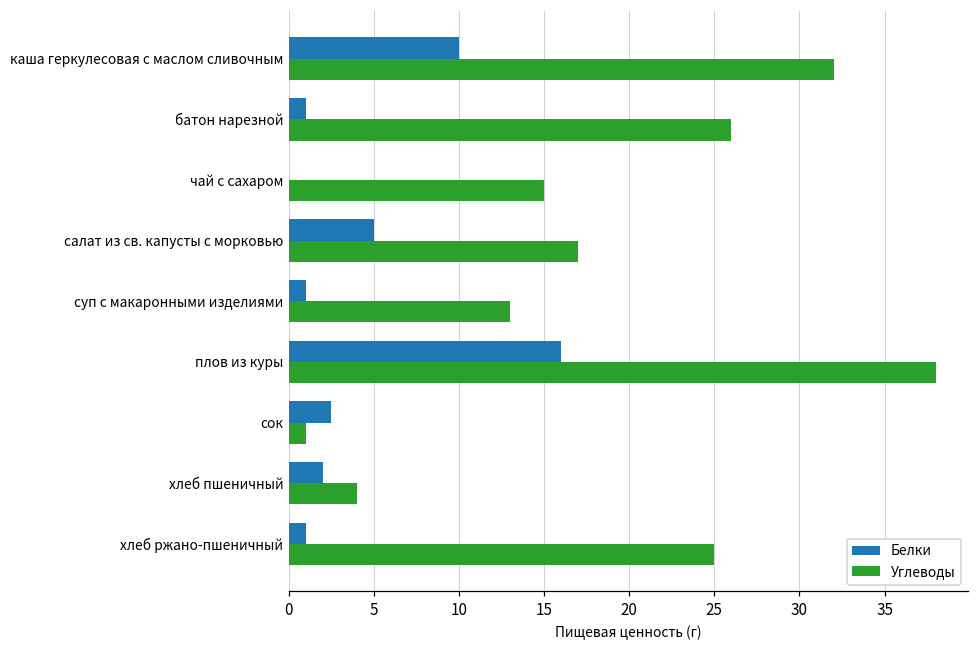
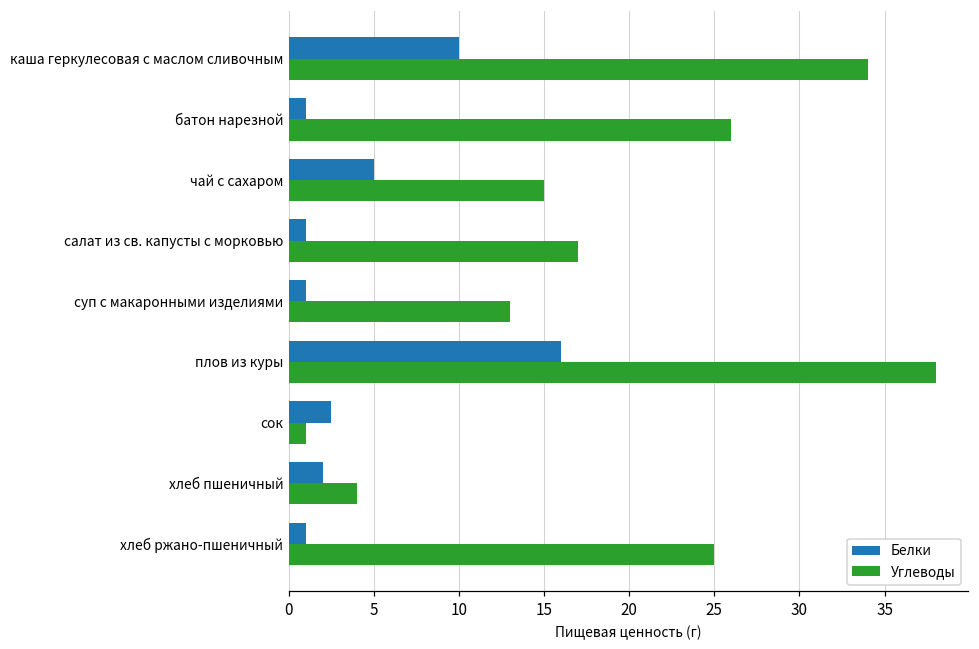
Углеводы, каша геркулесовая с маслом сливочным: 32 -> 34
Белки, чай с сахаром: 0 -> 5
Белки, салат из св. капусты с морковью: 5 -> 1
